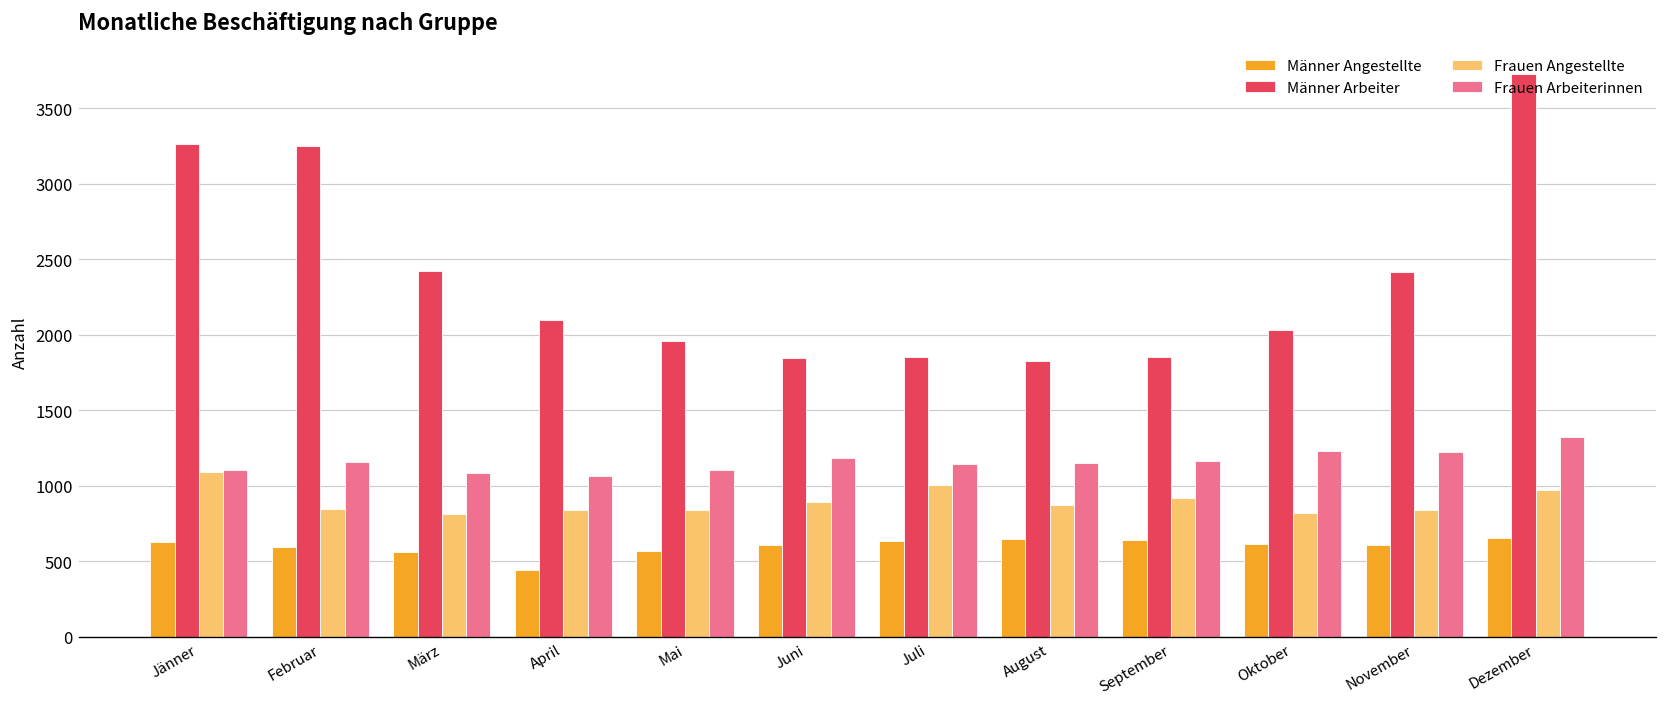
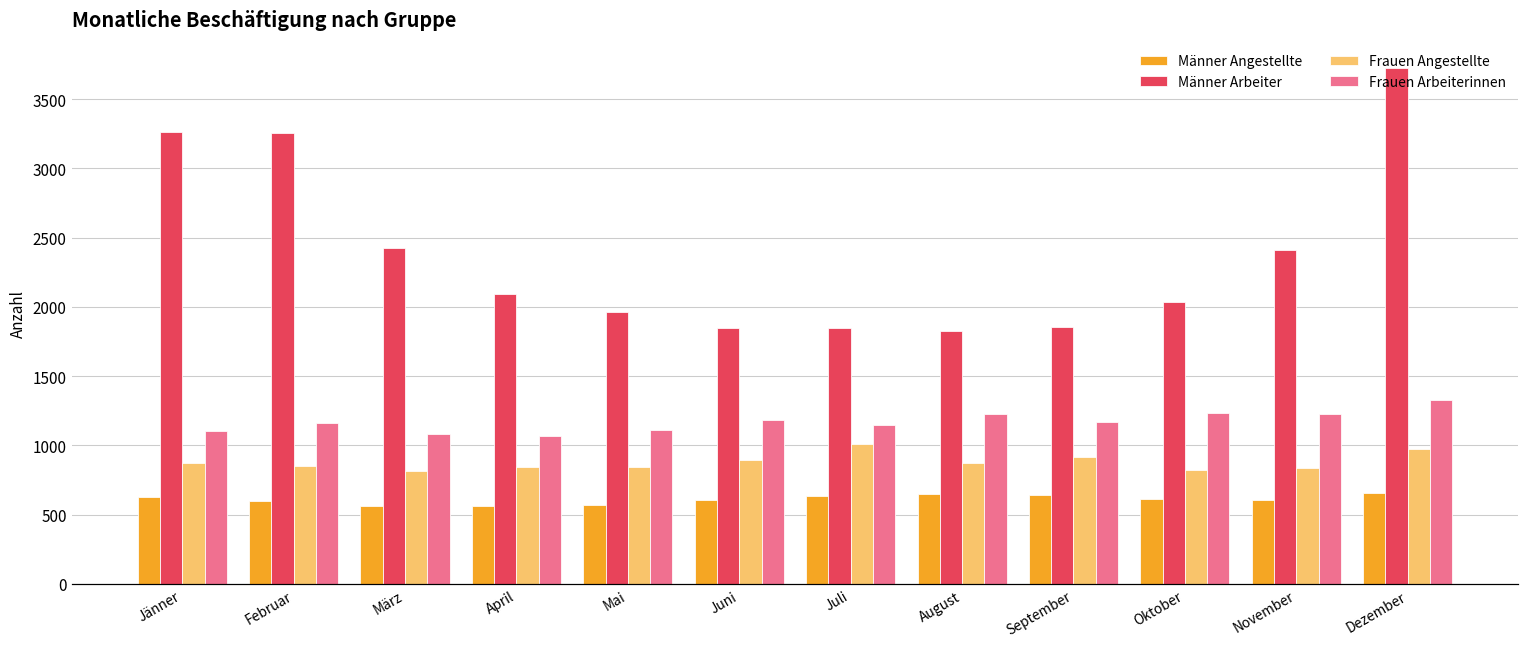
Frauen Angestellte, Jänner: 1090 -> 870
Männer Angestellte, April: 450 -> 560
Frauen Arbeiterinnen, August: 1150 -> 1230
